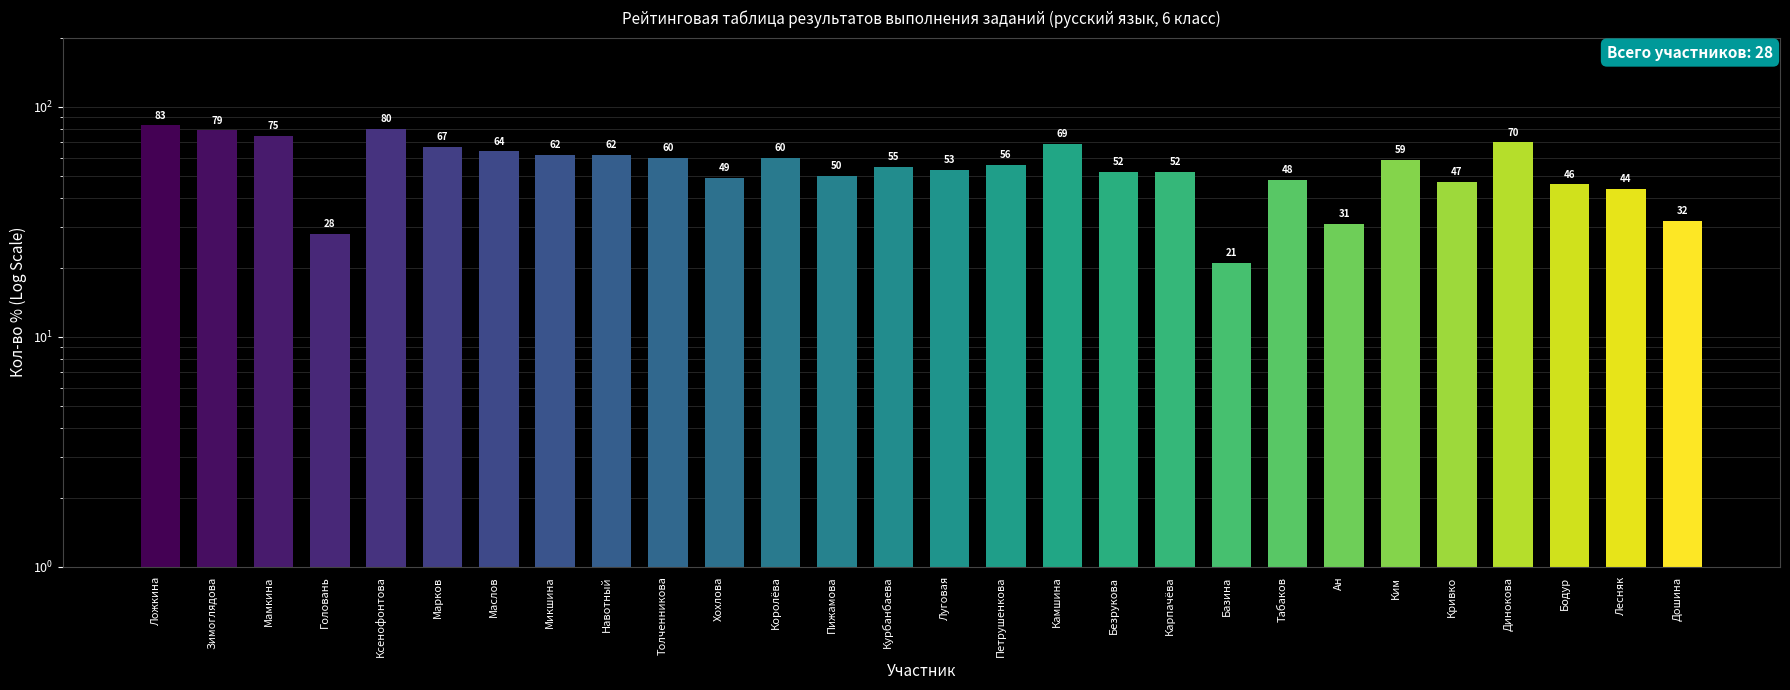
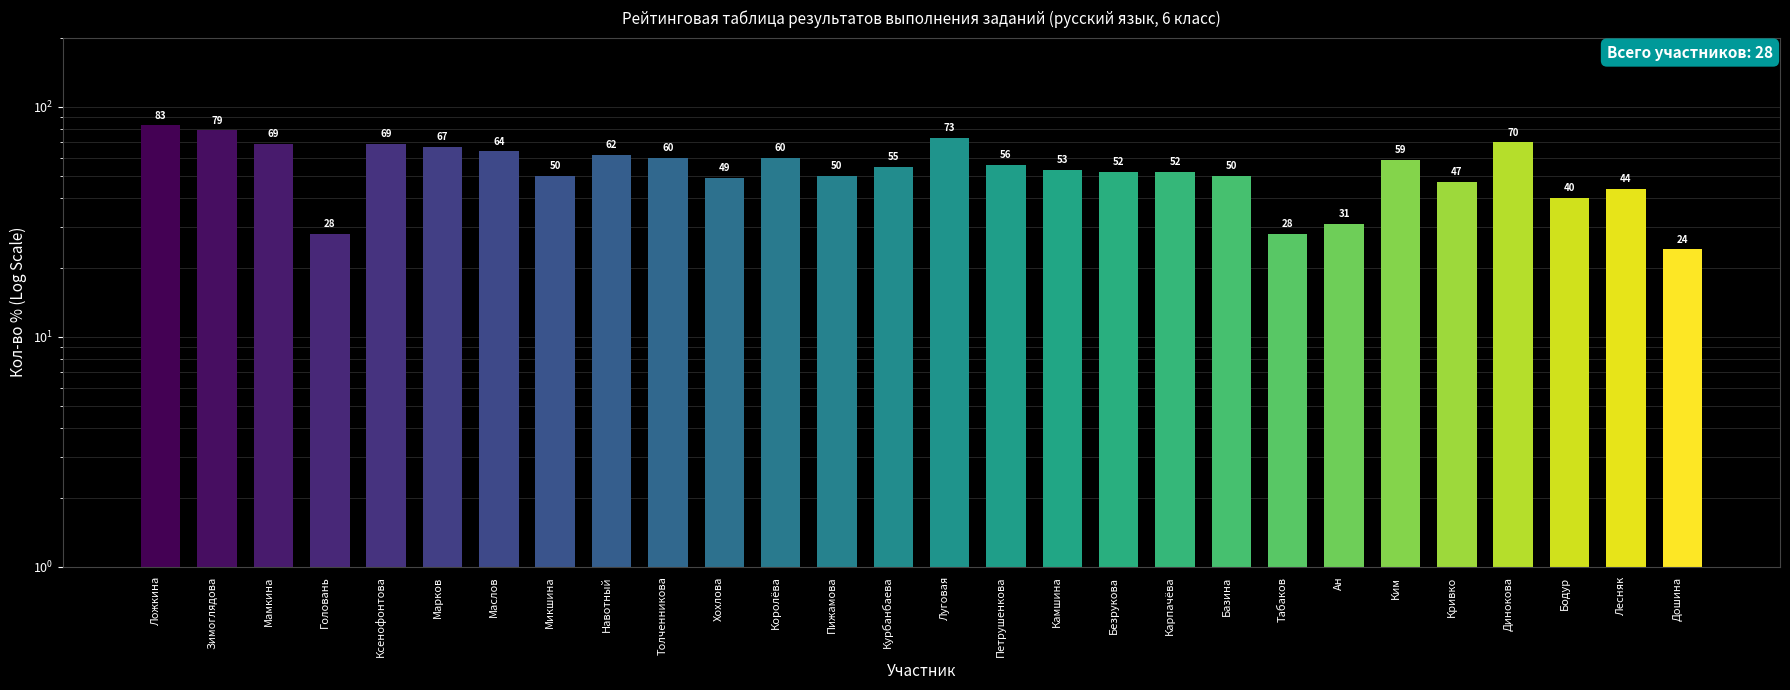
Мамкина: 75 -> 69
Ксенофонтова: 80 -> 69
Микшина: 62 -> 50
Луговая: 53 -> 73
Камшина: 69 -> 53
Базина: 21 -> 50
Табаков: 48 -> 28
Бодур: 46 -> 40
Дошина: 32 -> 24
